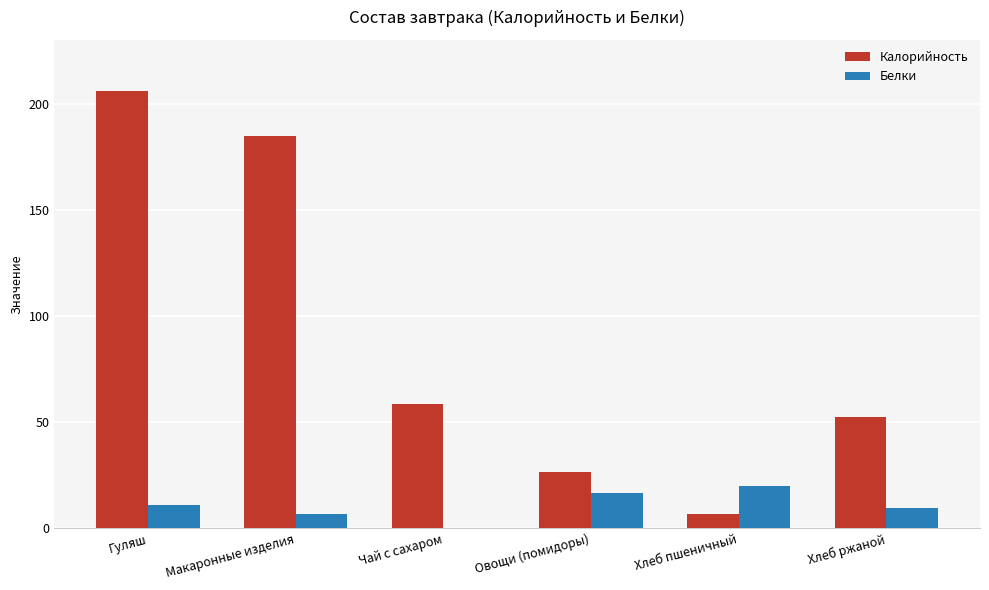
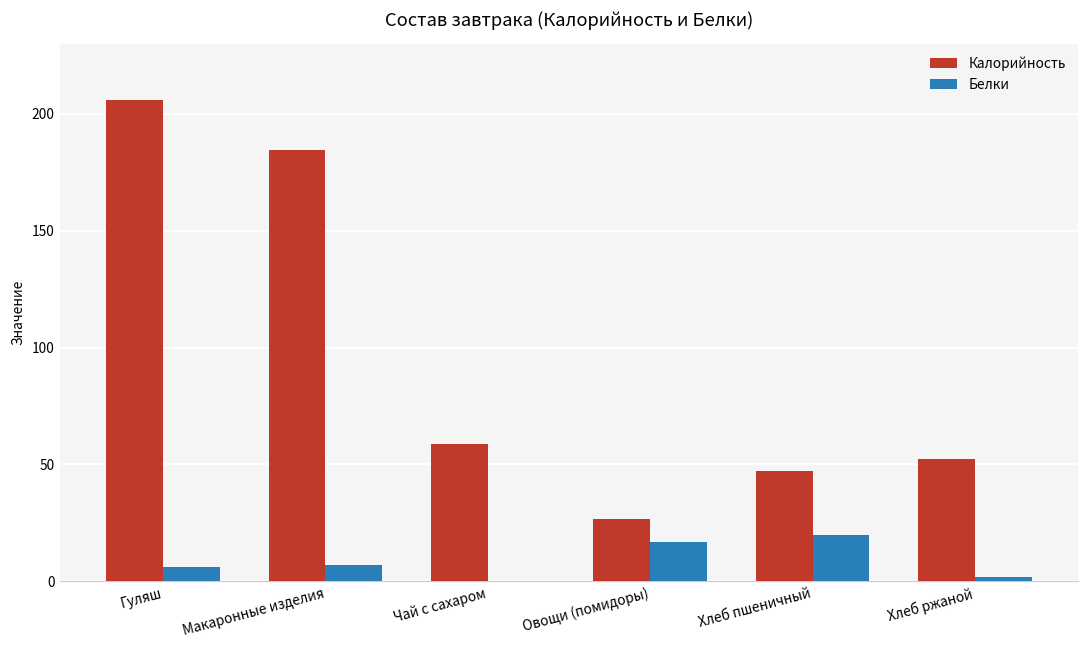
Белки, Гуляш: 11 -> 6
Калорийность, Хлеб пшеничный: 7 -> 47
Белки, Хлеб ржаной: 9 -> 2
